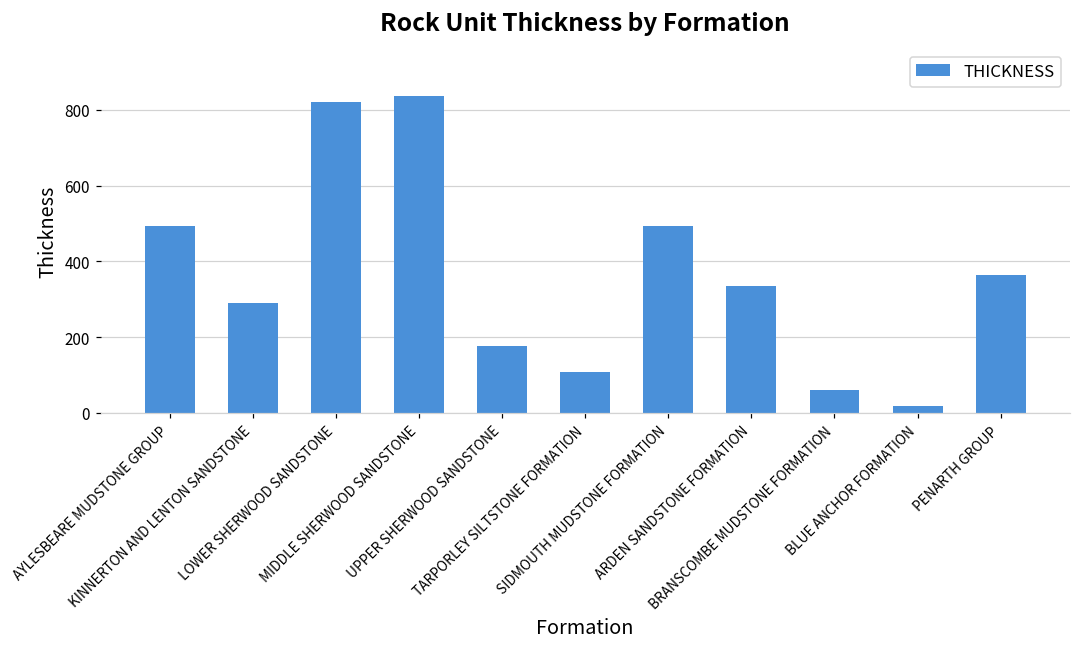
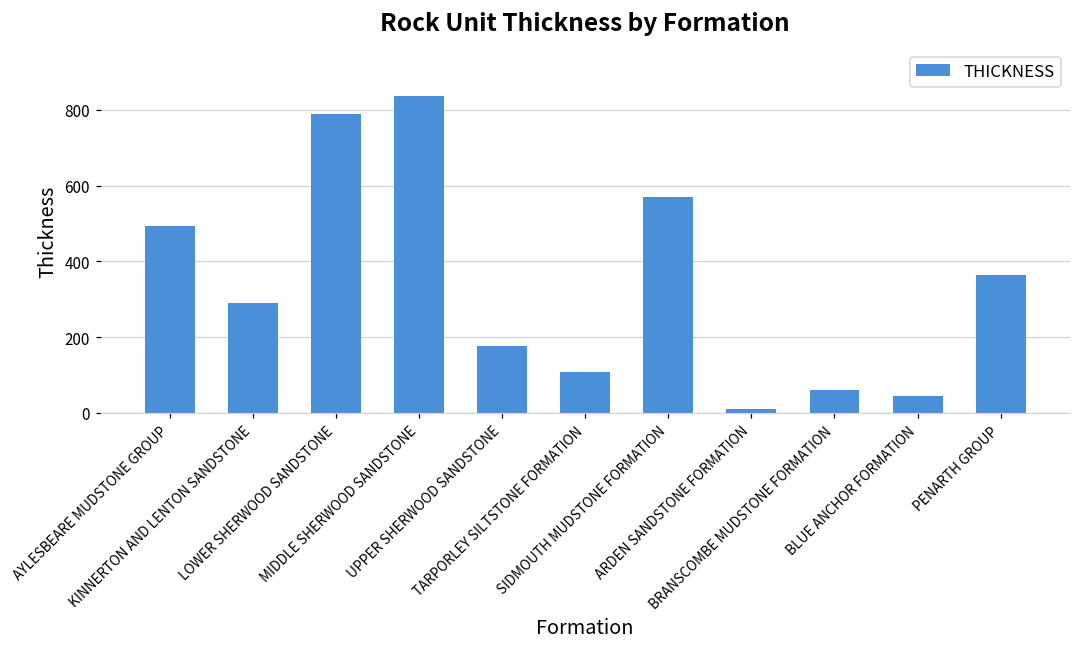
LOWER SHERWOOD SANDSTONE: 820 -> 790
SIDMOUTH MUDSTONE FORMATION: 490 -> 570
ARDEN SANDSTONE FORMATION: 340 -> 10
BLUE ANCHOR FORMATION: 20 -> 40
